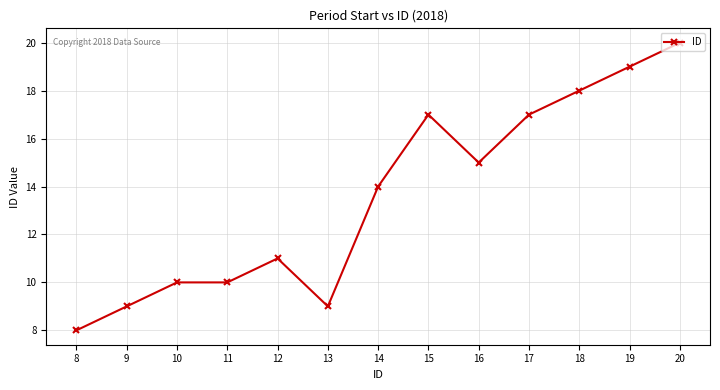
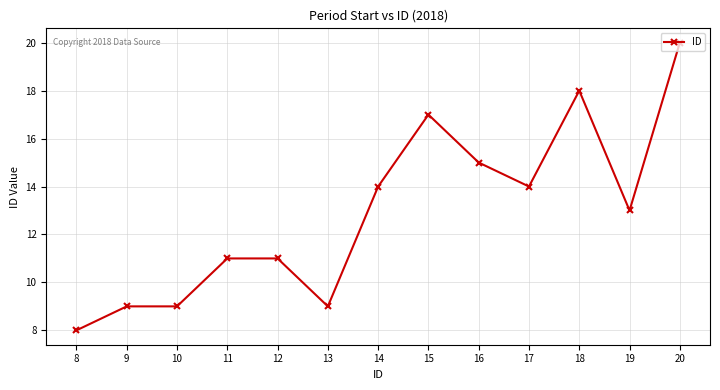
10: 10 -> 9
11: 10 -> 11
17: 17 -> 14
19: 19 -> 13
